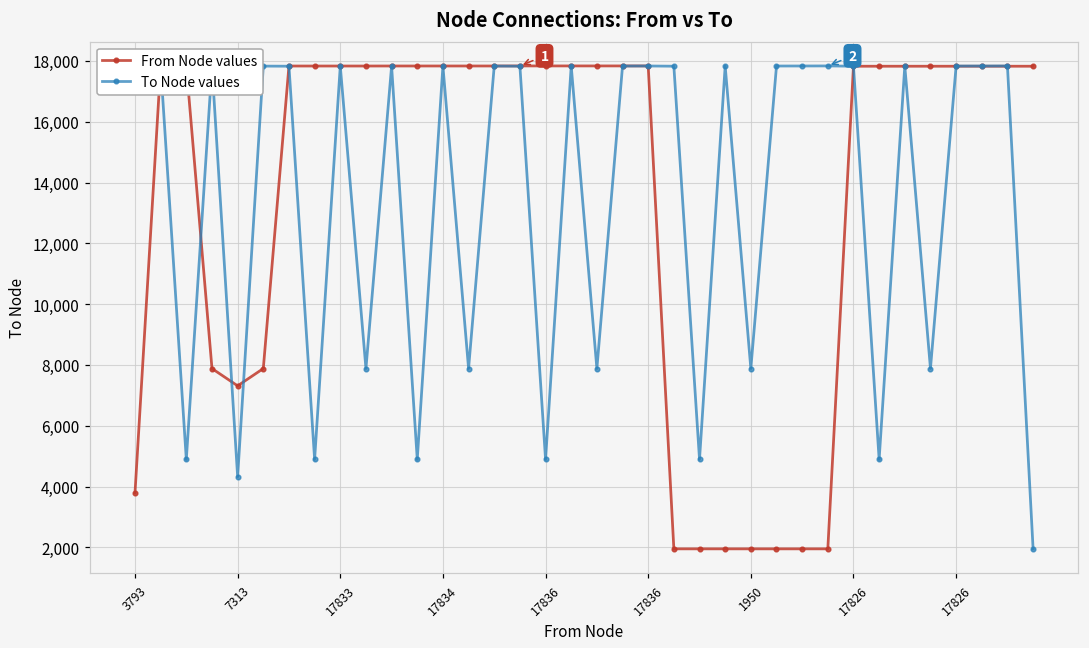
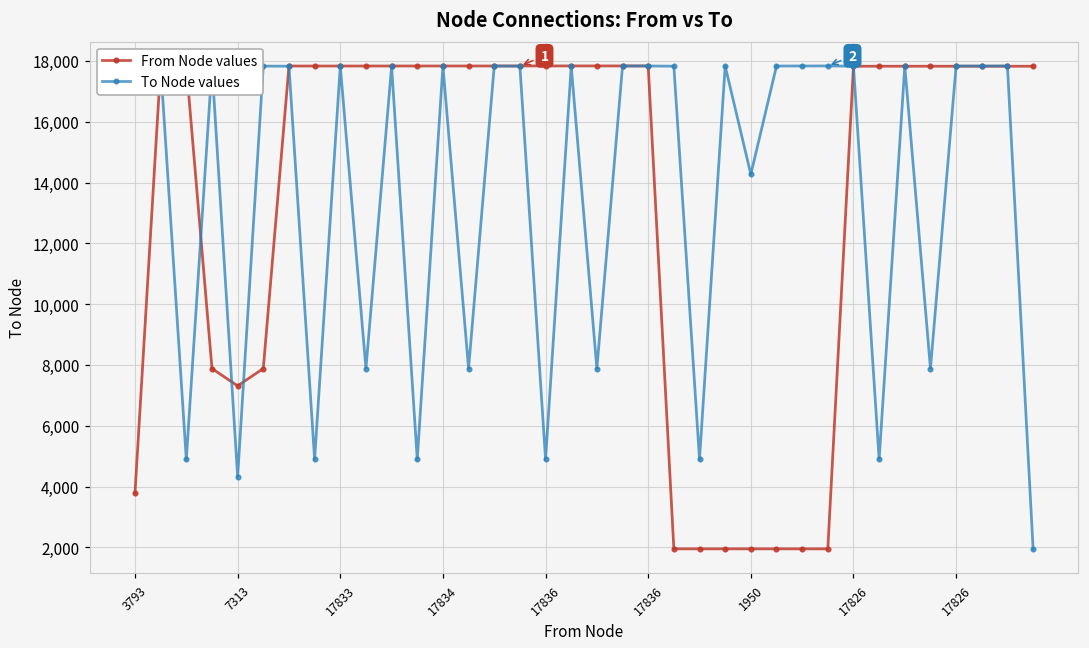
To Node values, 1950: 7,900 -> 14,300
